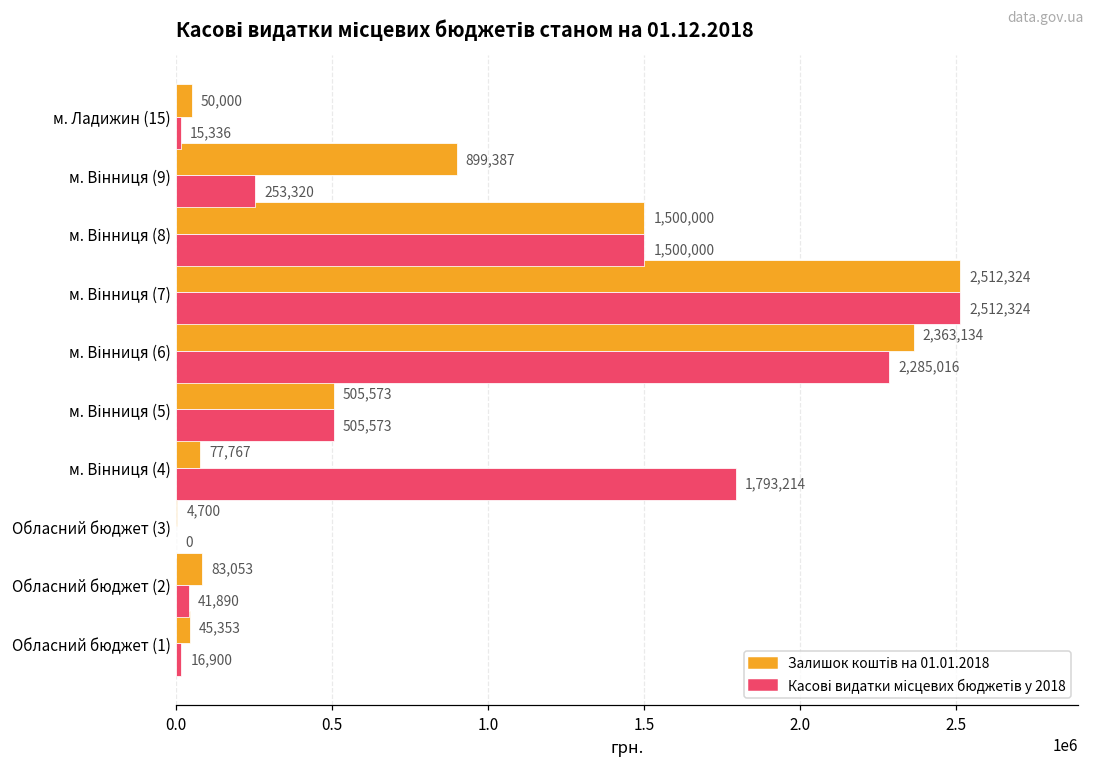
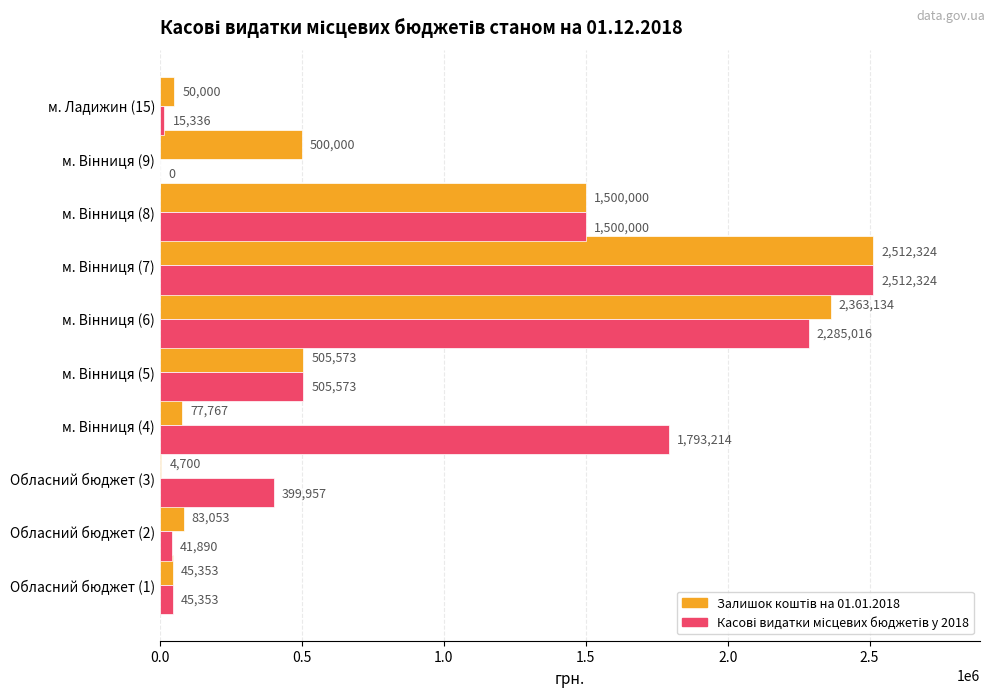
Залишок коштів на 01.01.2018, м. Вінниця (9): 899,387 -> 500,000
Касові видатки місцевих бюджетів у 2018, м. Вінниця (9): 253,320 -> 0
Касові видатки місцевих бюджетів у 2018, Обласний бюджет (3): 0 -> 399,957
Касові видатки місцевих бюджетів у 2018, Обласний бюджет (1): 16,900 -> 45,353
